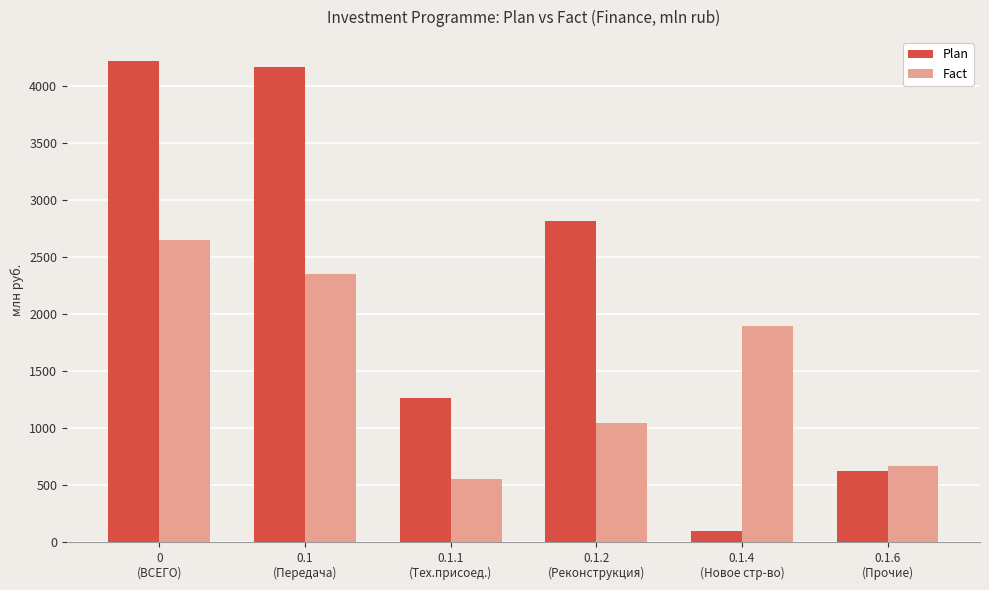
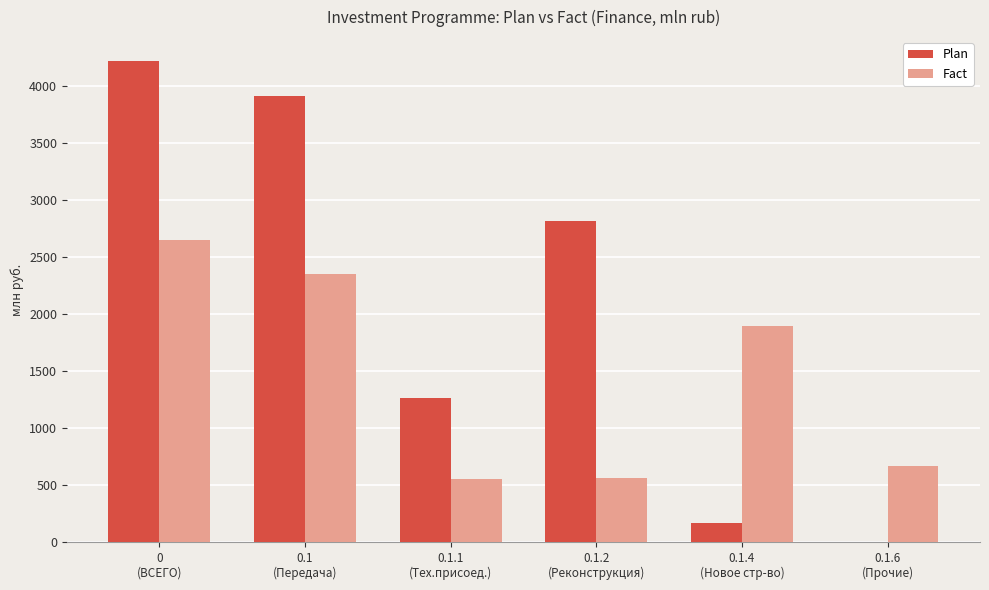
Plan, 0.1 (Передача): 4170 -> 3920
Fact, 0.1.2 (Реконструкция): 1040 -> 570
Plan, 0.1.4 (Новое стр-во): 100 -> 170
Plan, 0.1.6 (Прочие): 630 -> 0
